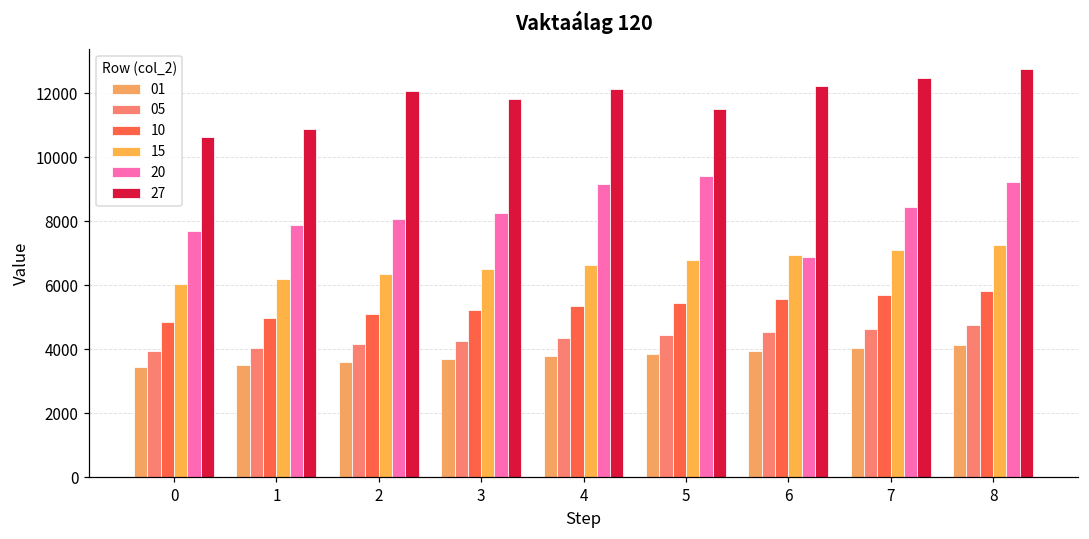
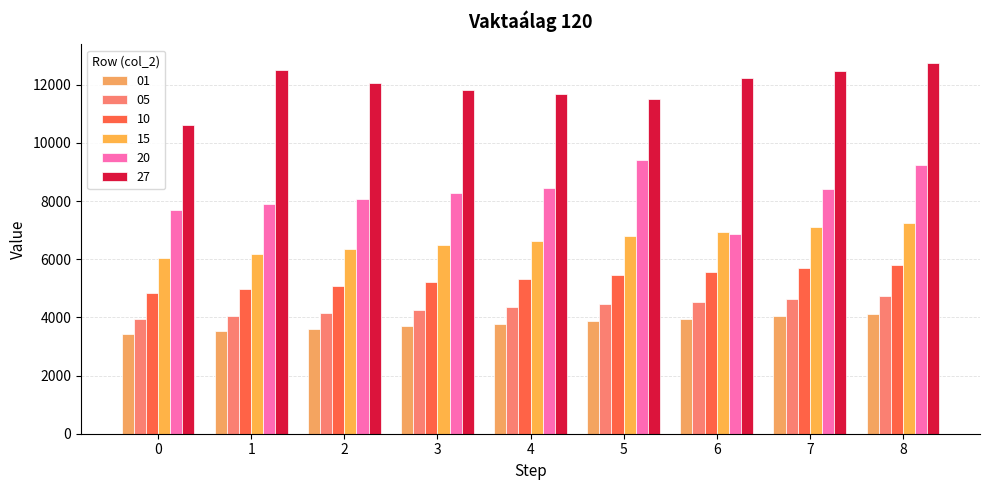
27, 1: 10900 -> 12500
20, 4: 9200 -> 8500
27, 4: 12100 -> 11700
